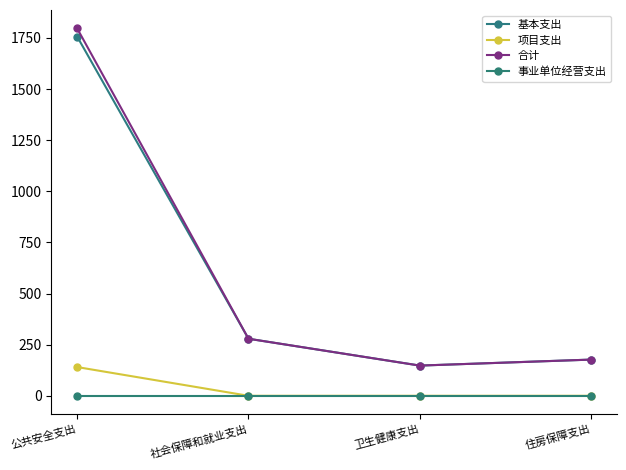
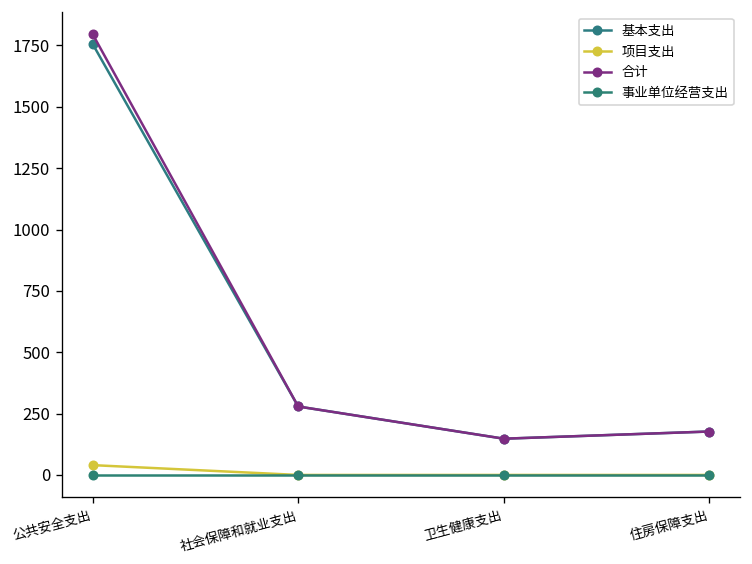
项目支出, 公共安全支出: 140 -> 40
